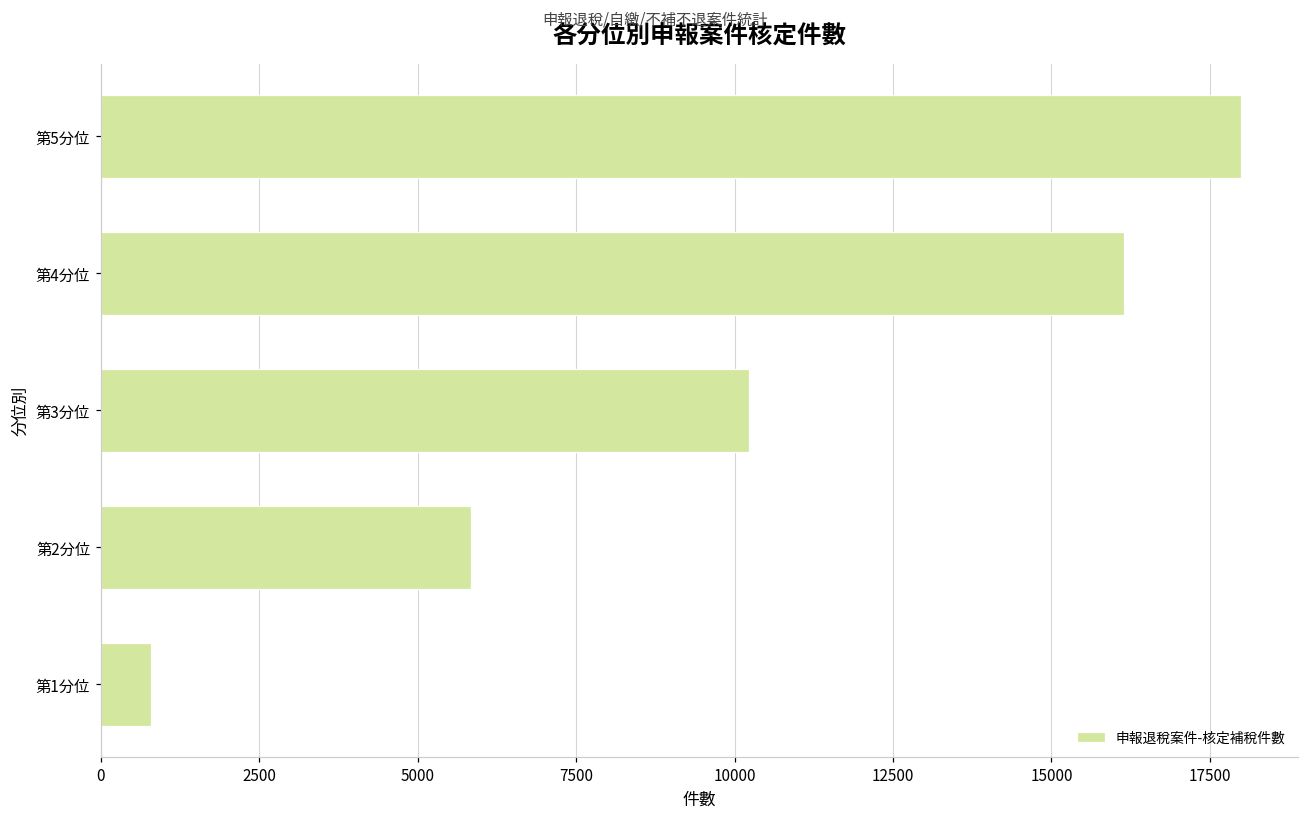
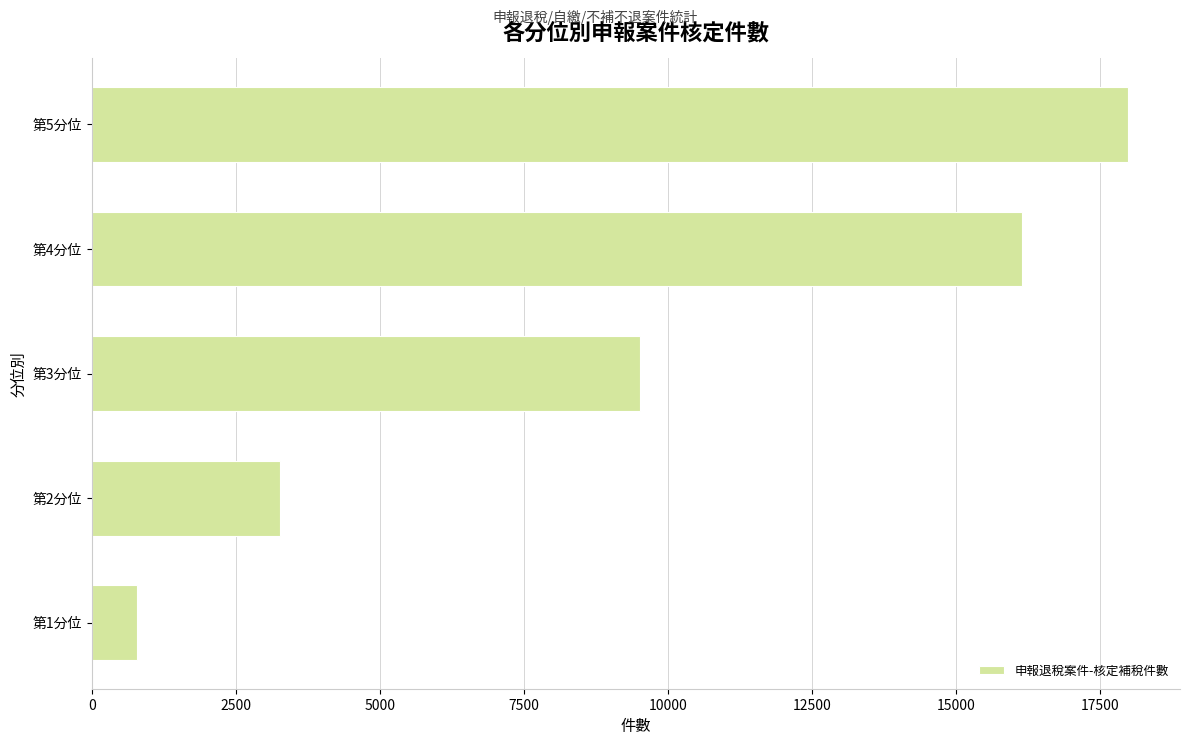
第3分位: 10200 -> 9500
第2分位: 5800 -> 3300
